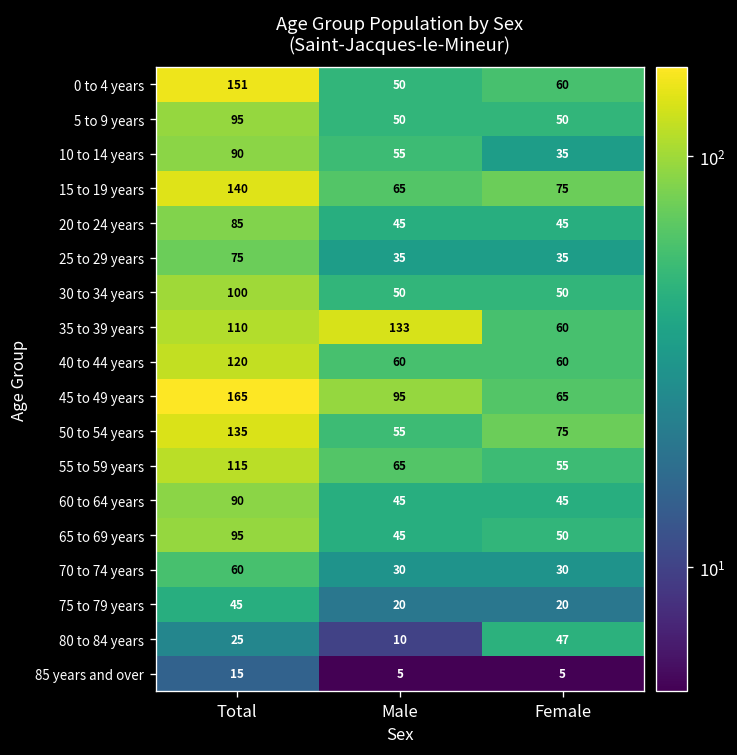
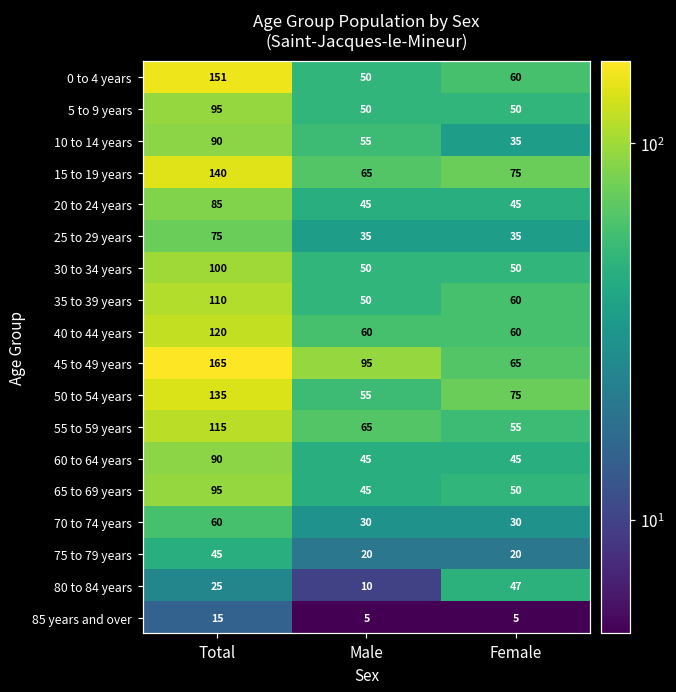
35 to 39 years, Male: 133 -> 50
